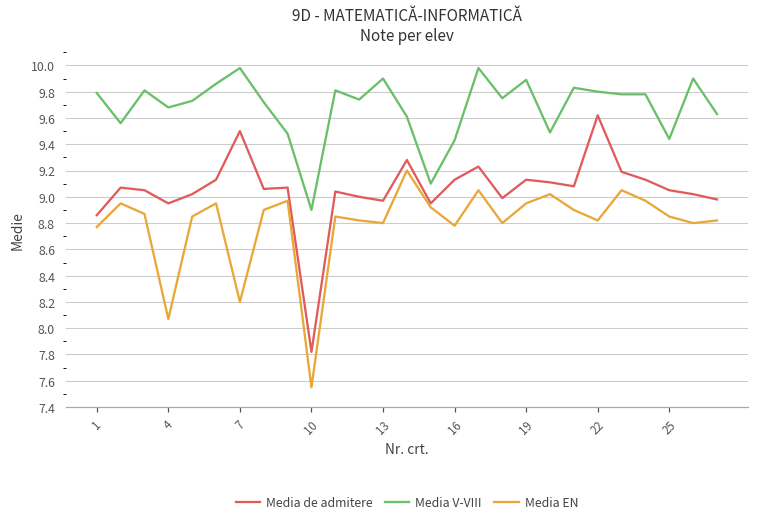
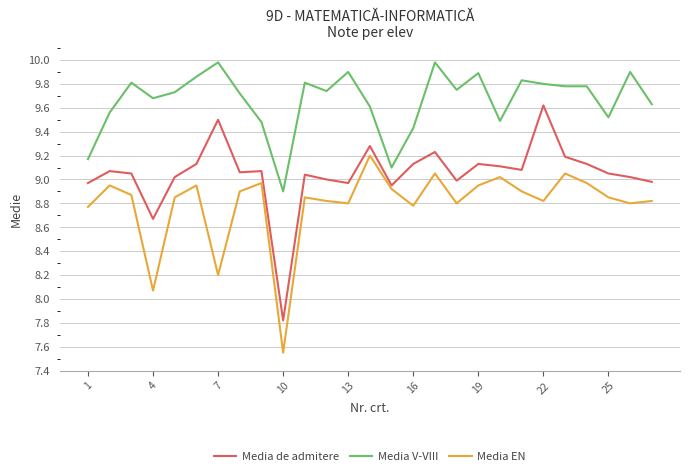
Media de admitere, 1: 8.86 -> 8.97
Media V-VIII, 1: 9.79 -> 9.17
Media de admitere, 4: 8.95 -> 8.67
Media V-VIII, 25: 9.44 -> 9.52
